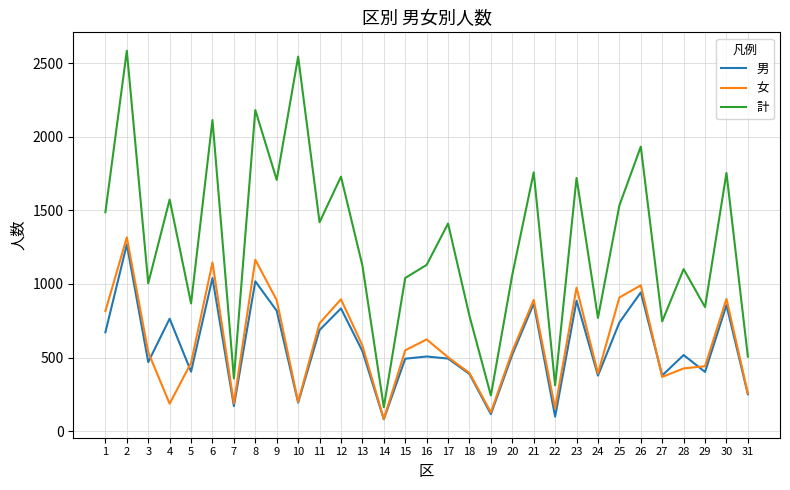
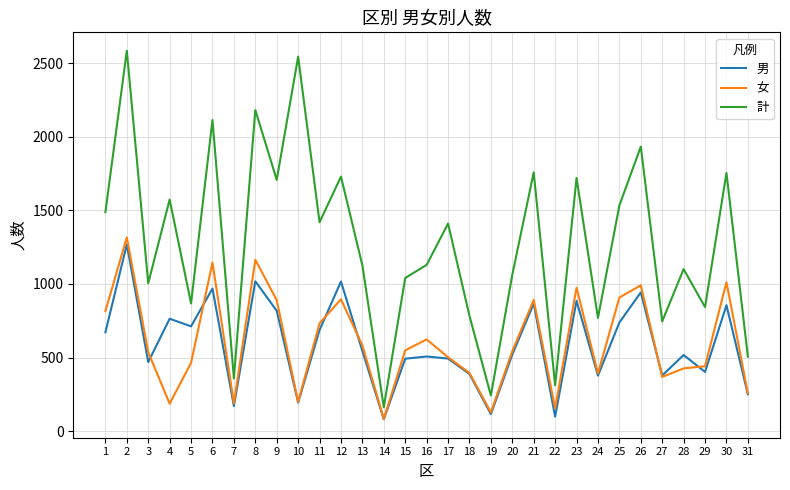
男, 5: 400 -> 710
男, 6: 1040 -> 970
男, 12: 830 -> 1020
女, 30: 900 -> 1010
